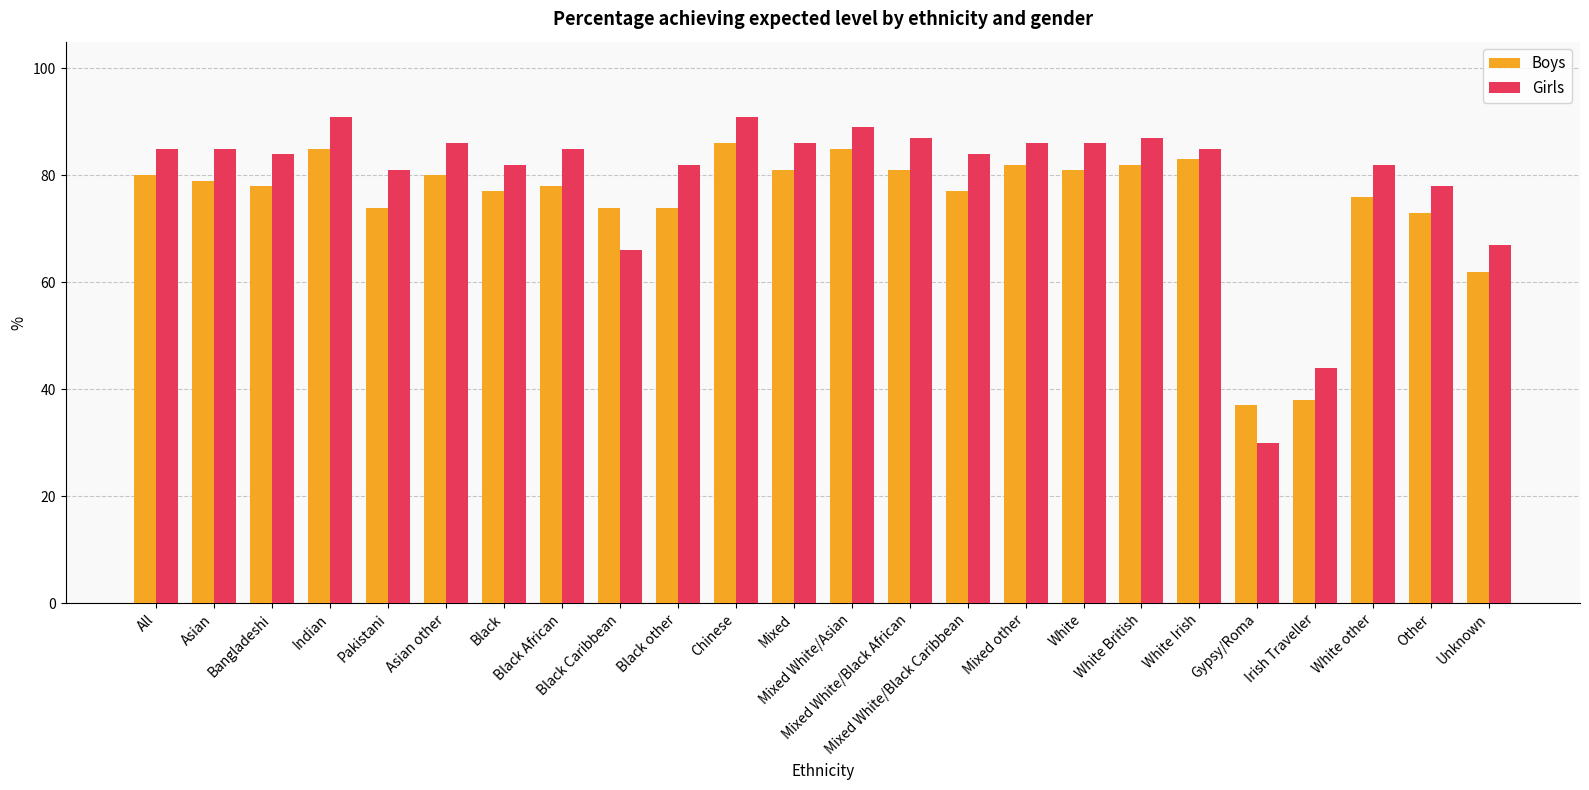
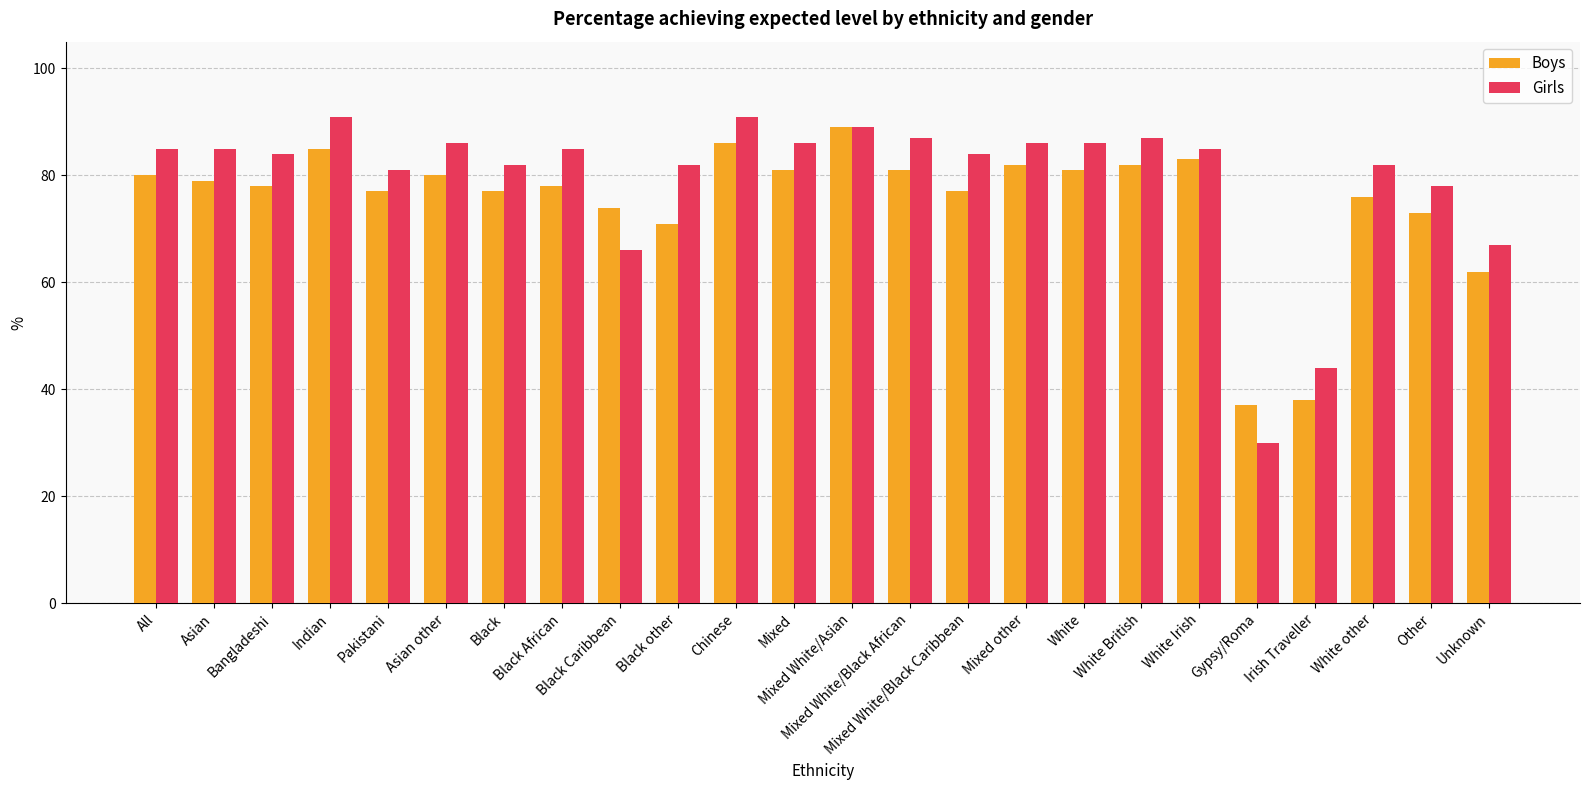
Boys, Pakistani: 74 -> 77
Boys, Black other: 74 -> 71
Boys, Mixed White/Asian: 85 -> 89
